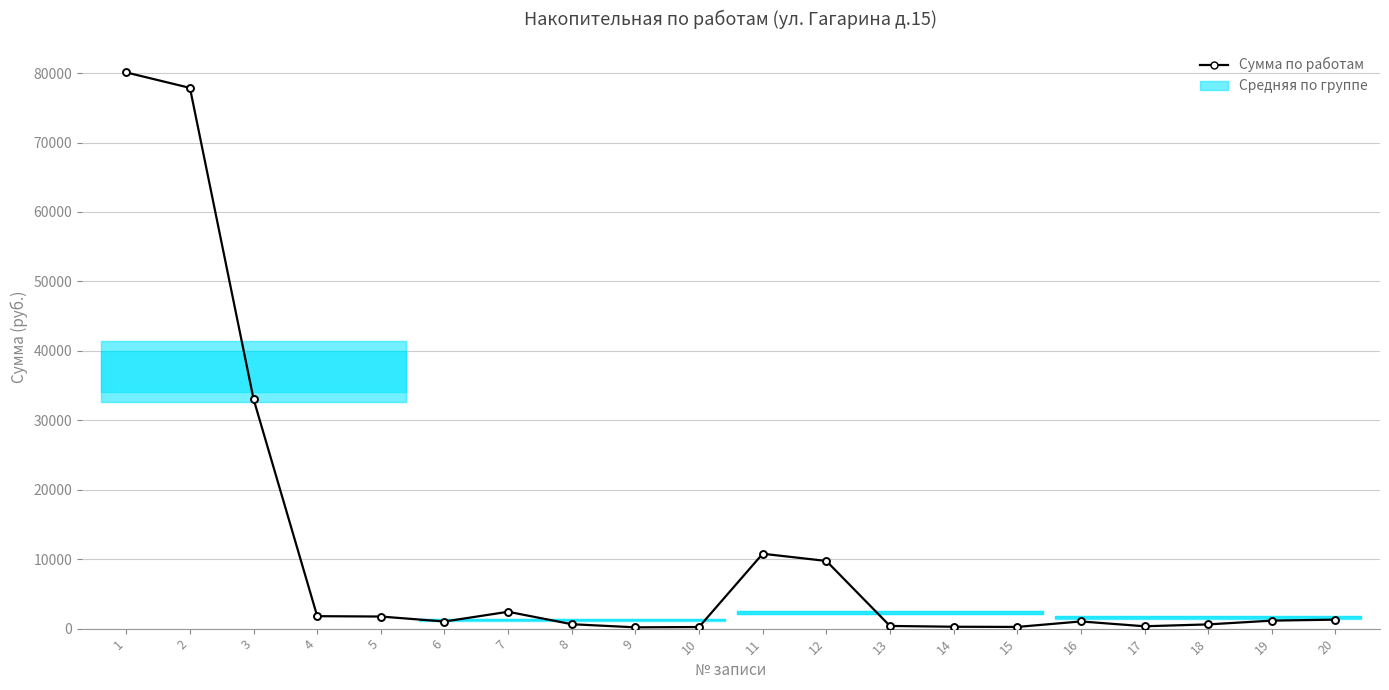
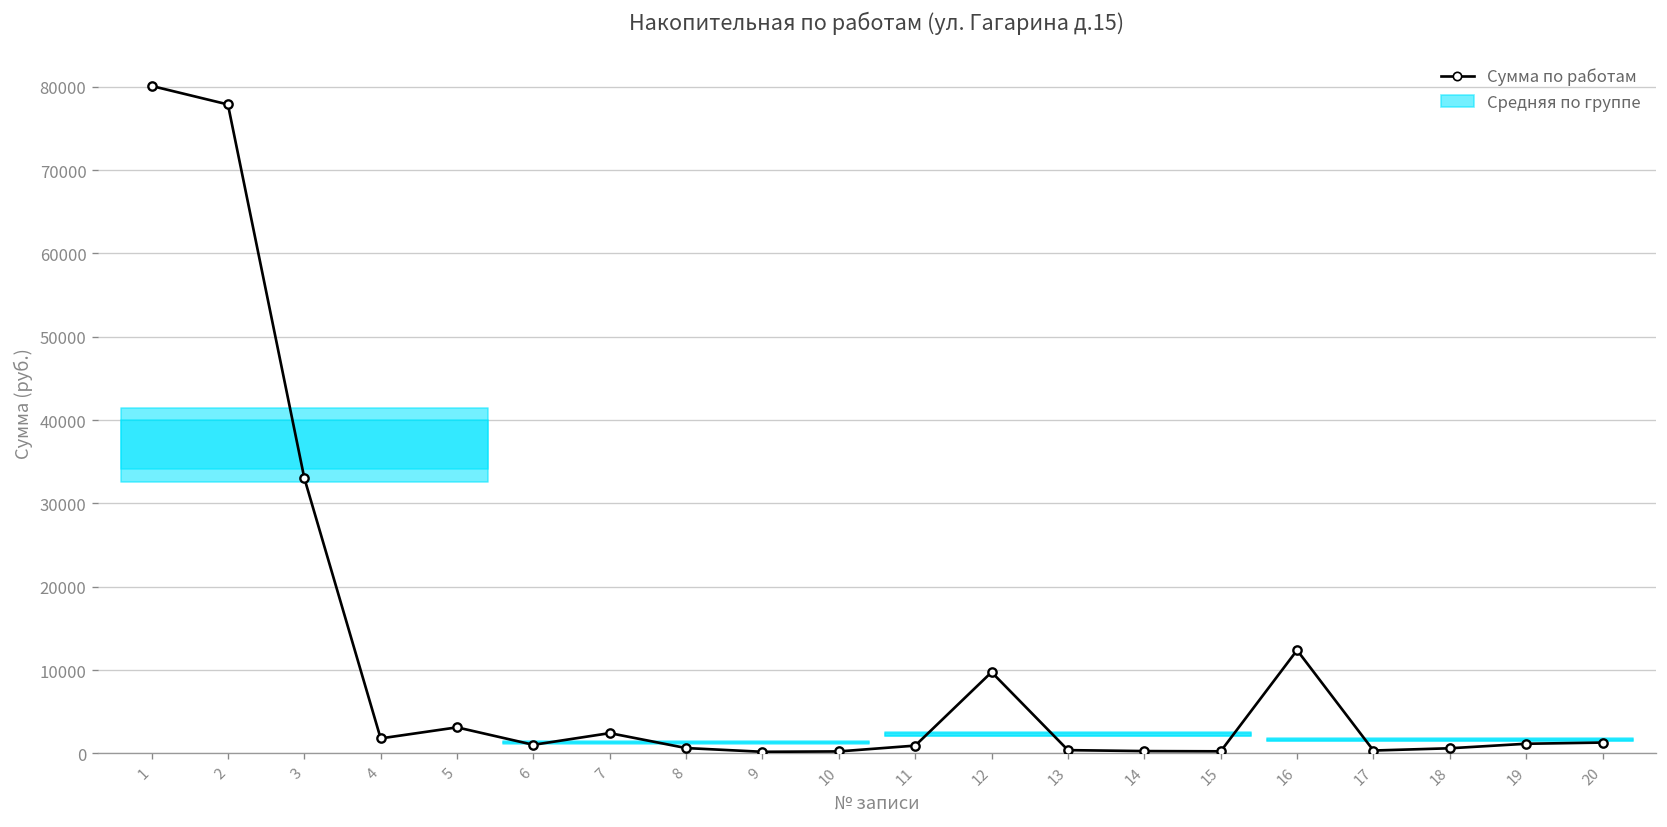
Сумма по работам, 5: 2000 -> 3000
Сумма по работам, 11: 11000 -> 1000
Сумма по работам, 16: 1000 -> 12000
